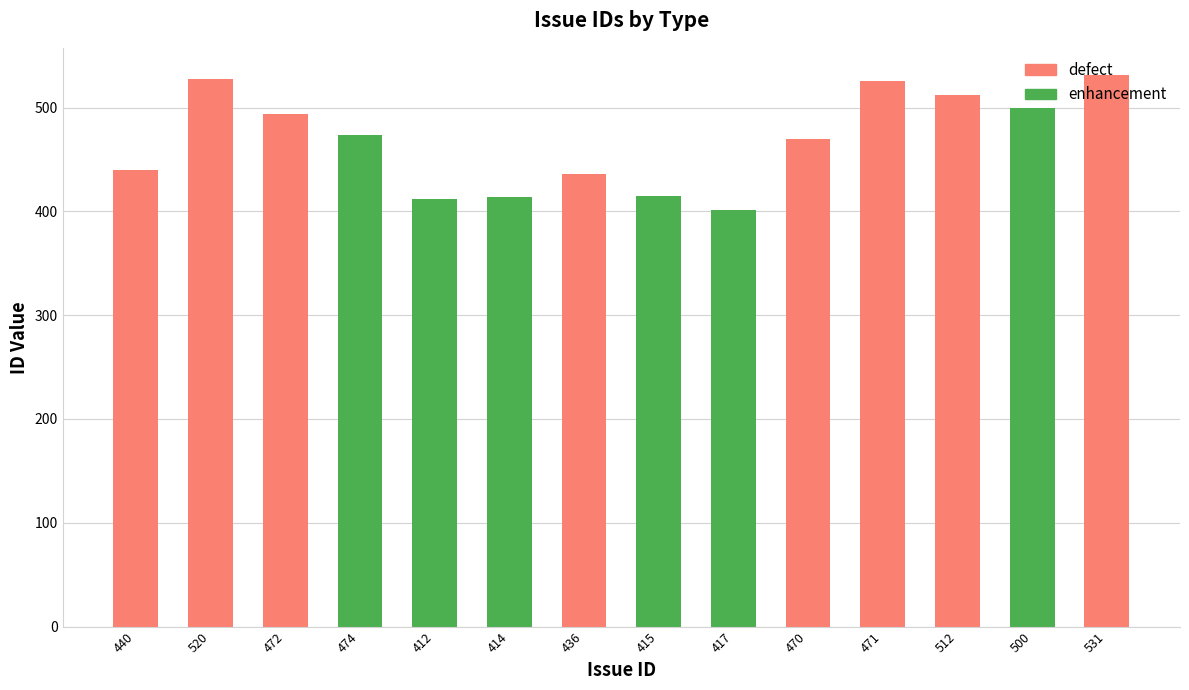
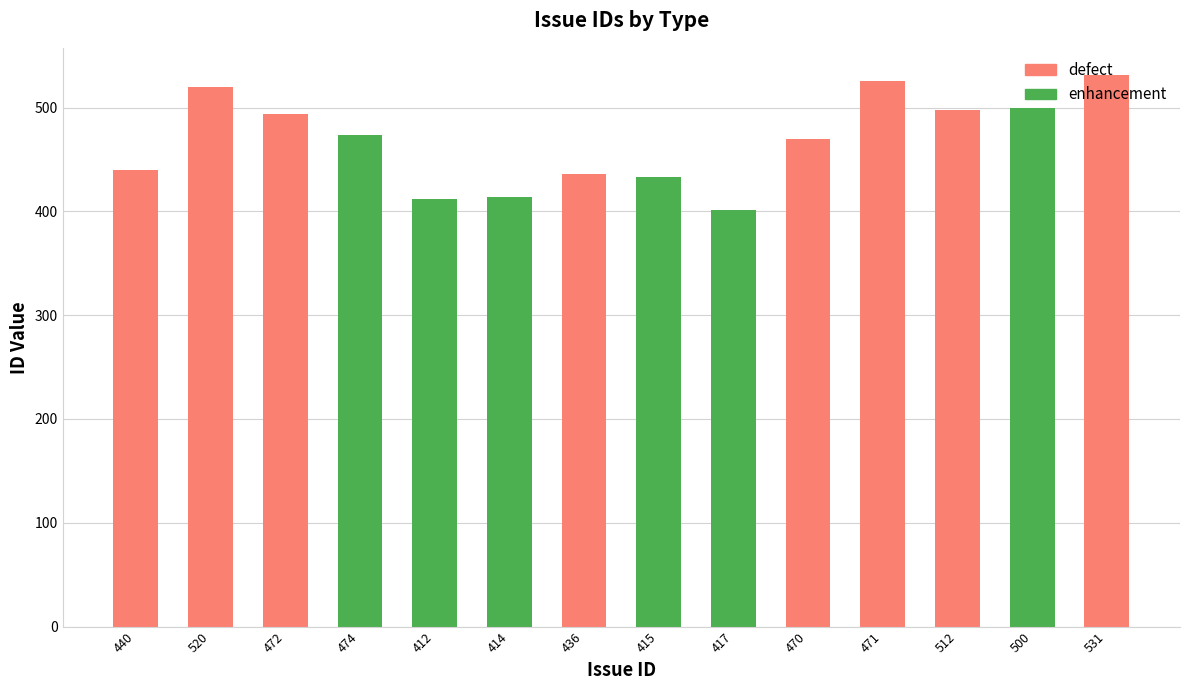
520: 528 -> 520
415: 415 -> 433
512: 512 -> 498
